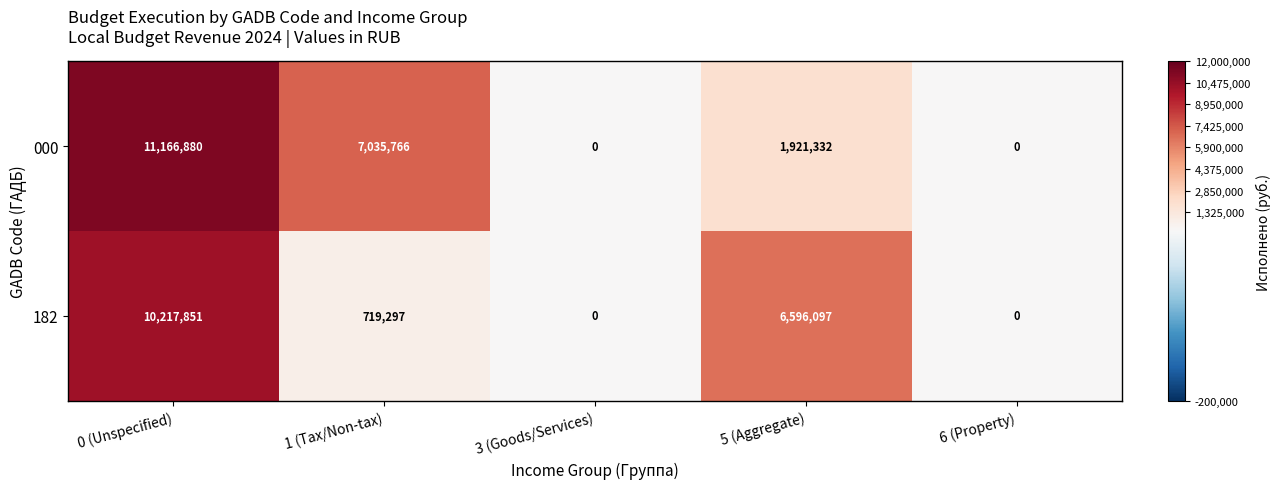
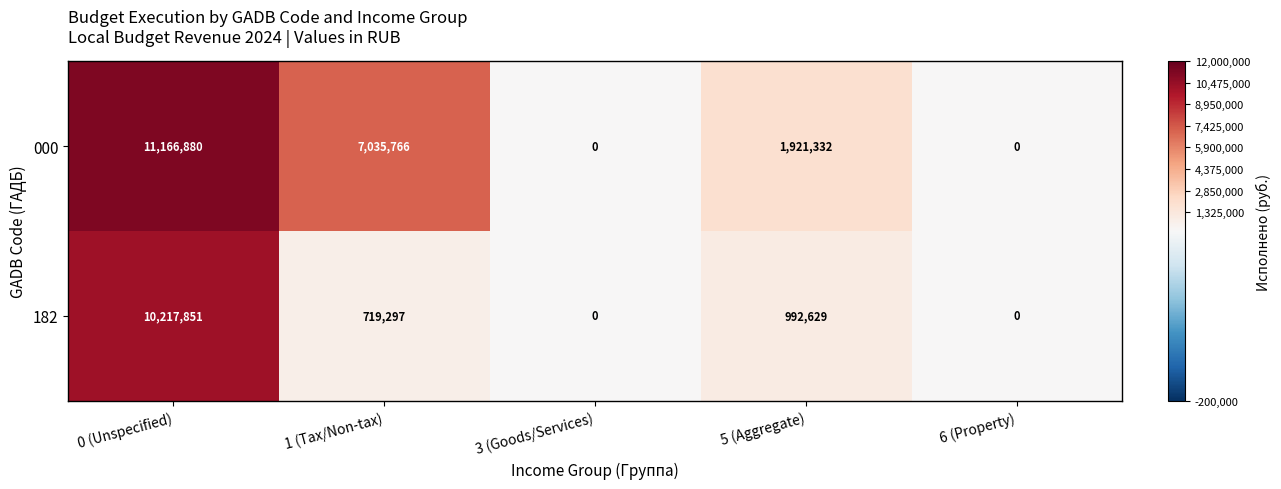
182, 5 (Aggregate): 6,596,097 -> 992,629
